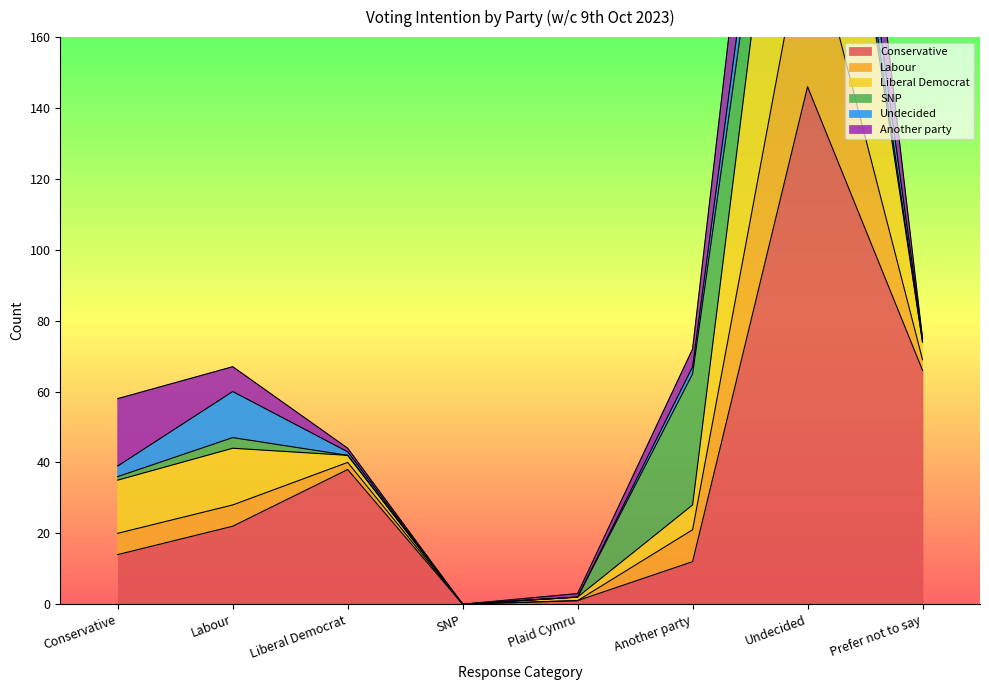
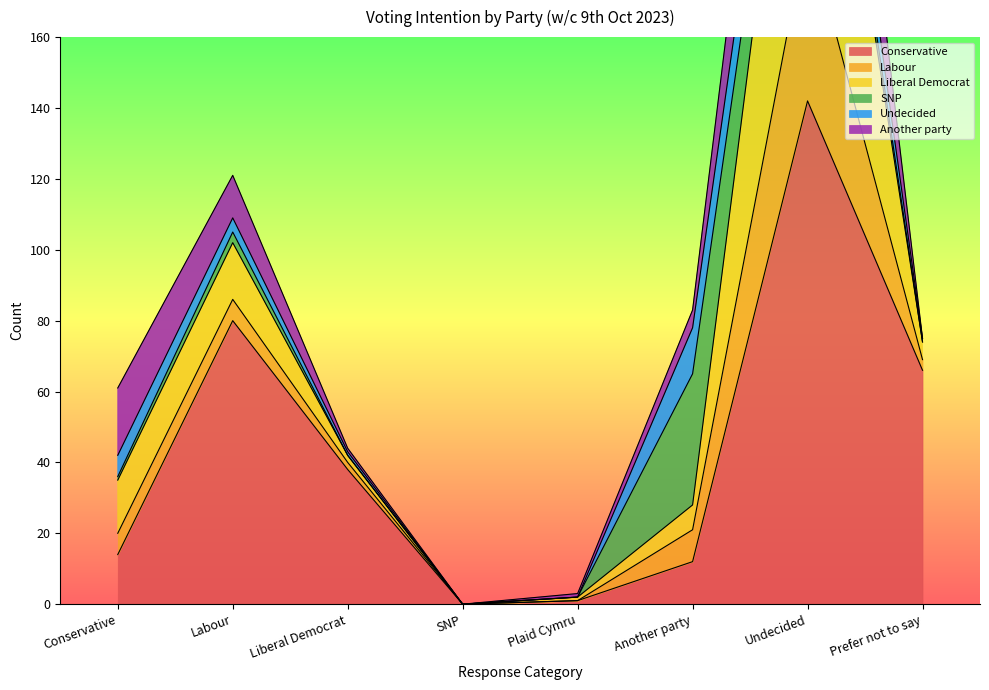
Undecided, Conservative: 3 -> 6
Conservative, Labour: 22 -> 80
Undecided, Labour: 13 -> 4
Another party, Labour: 7 -> 12
Undecided, Another party: 2 -> 13
Conservative, Undecided: 146 -> 142
